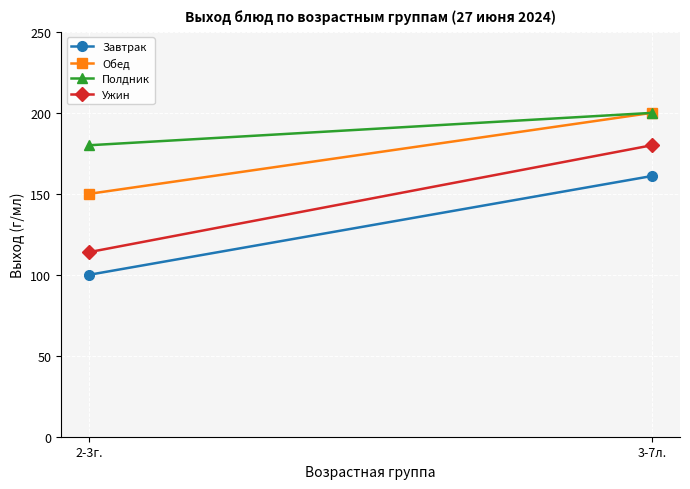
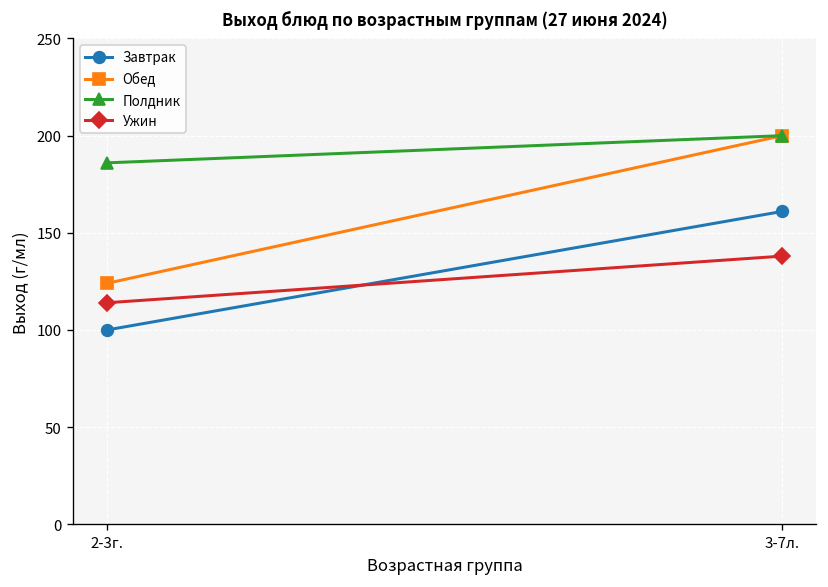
Обед, 2-3г.: 150 -> 124
Полдник, 2-3г.: 180 -> 186
Ужин, 3-7л.: 180 -> 138
